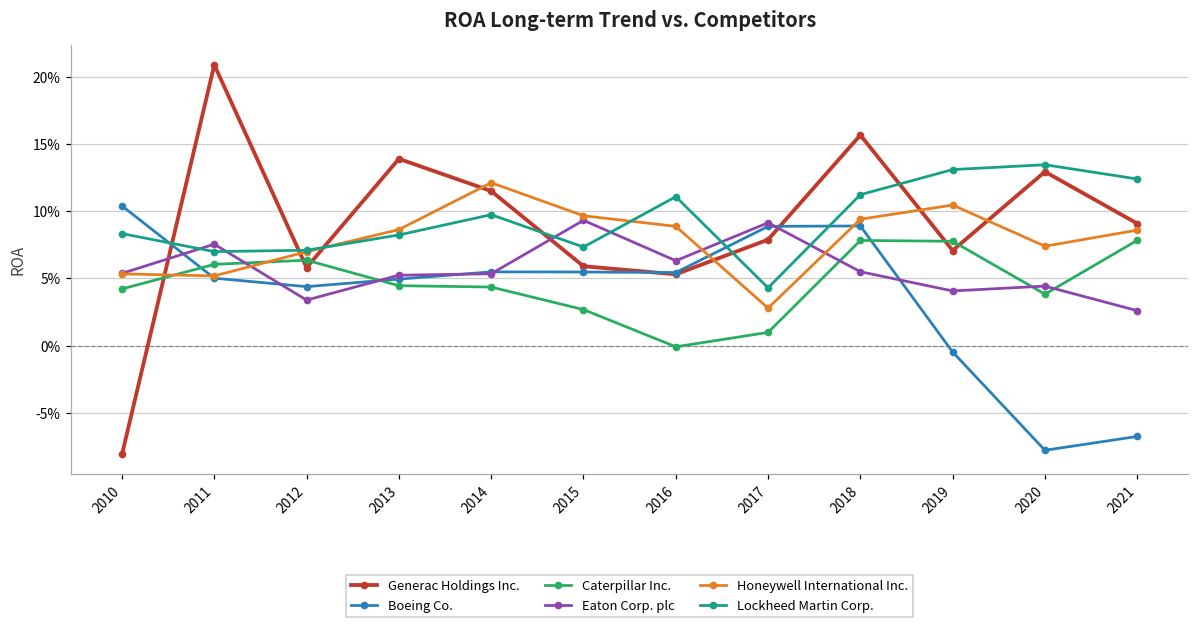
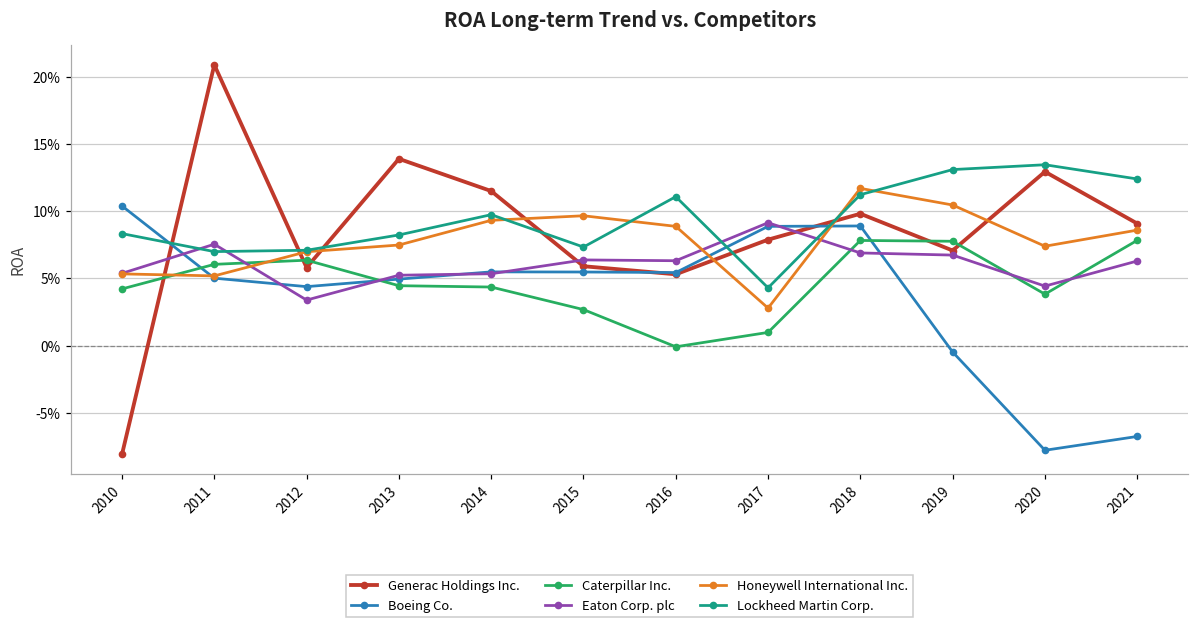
Honeywell International Inc., 2013: 8.6% -> 7.5%
Honeywell International Inc., 2014: 12.1% -> 9.3%
Eaton Corp. plc, 2015: 9.3% -> 6.4%
Generac Holdings Inc., 2018: 15.7% -> 9.8%
Eaton Corp. plc, 2018: 5.5% -> 6.9%
Honeywell International Inc., 2018: 9.4% -> 11.7%
Eaton Corp. plc, 2019: 4.1% -> 6.7%
Eaton Corp. plc, 2021: 2.6% -> 6.3%
